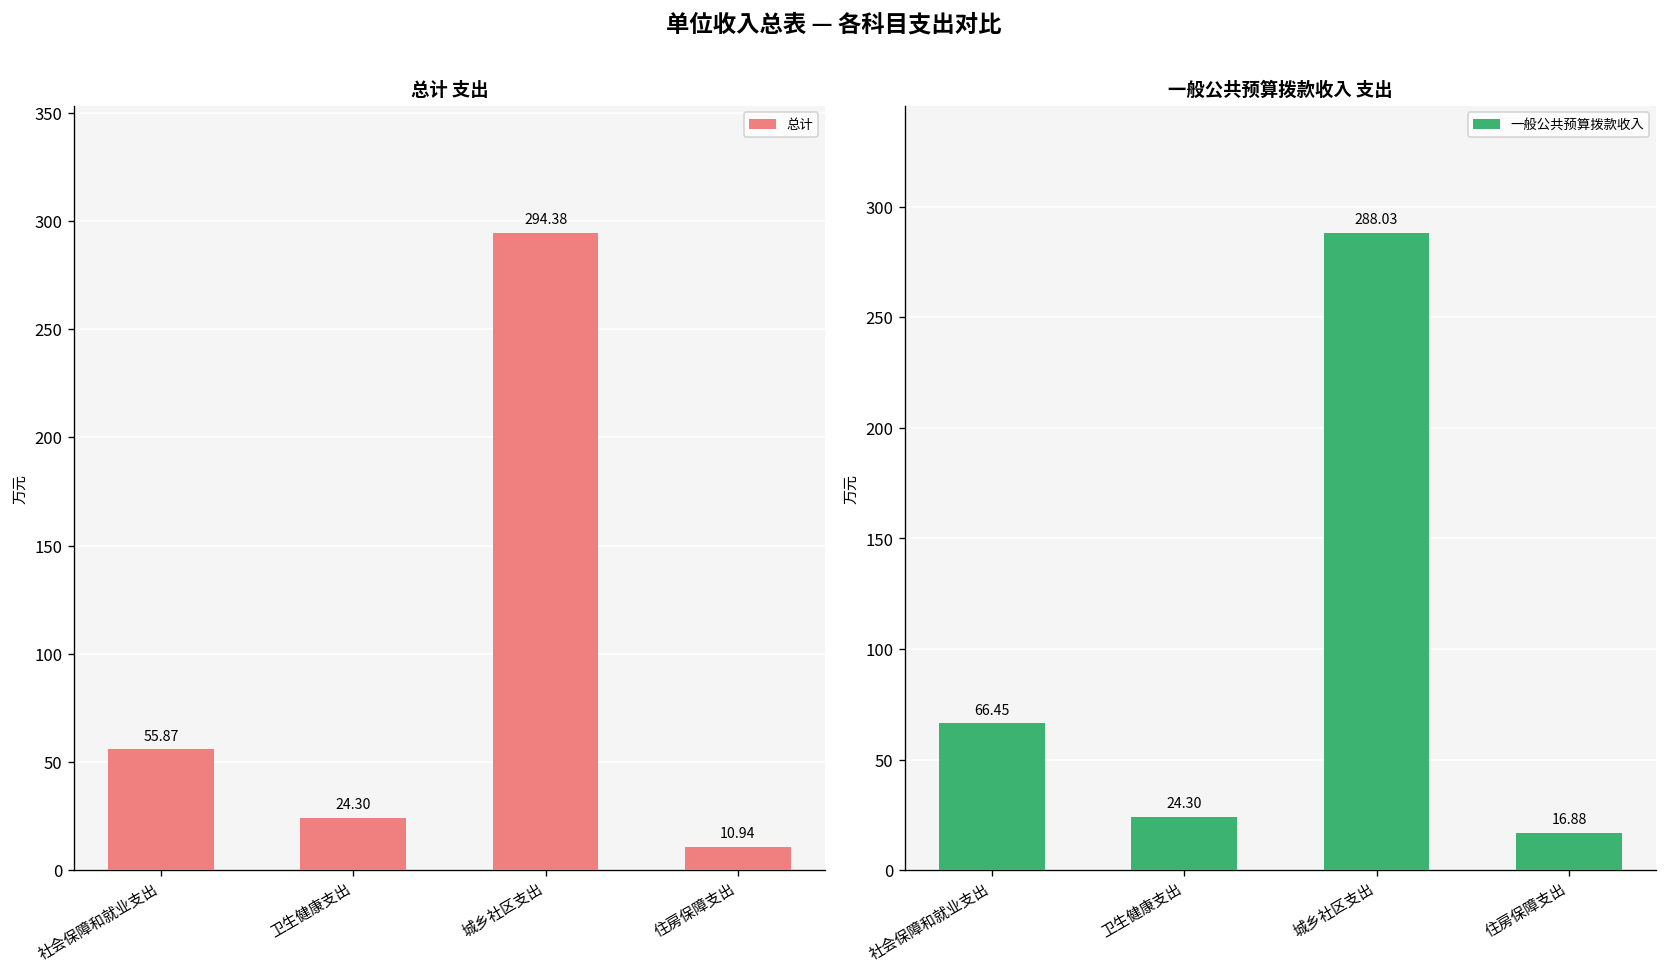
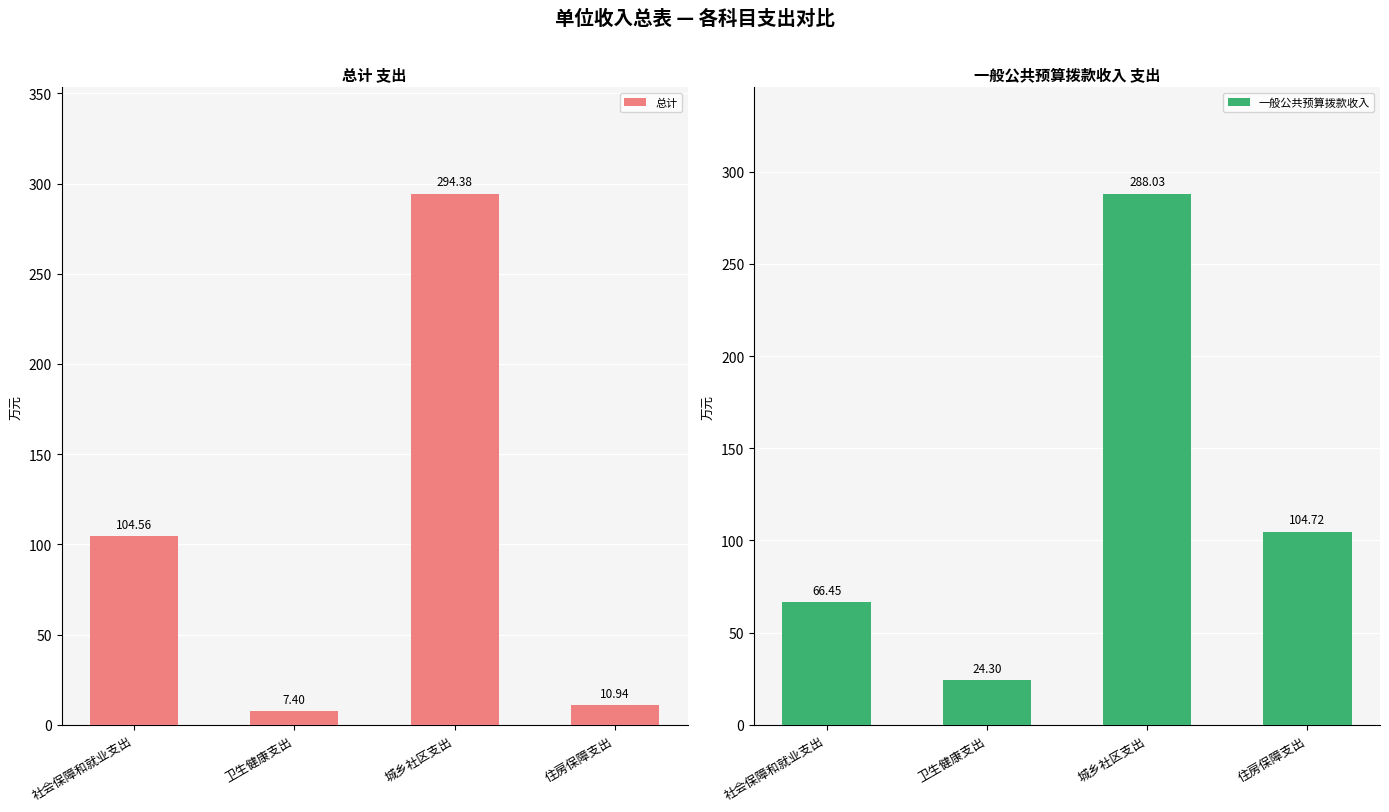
总计 支出, 社会保障和就业支出: 55.87 -> 104.56
总计 支出, 卫生健康支出: 24.30 -> 7.40
一般公共预算拨款收入 支出, 住房保障支出: 16.88 -> 104.72
